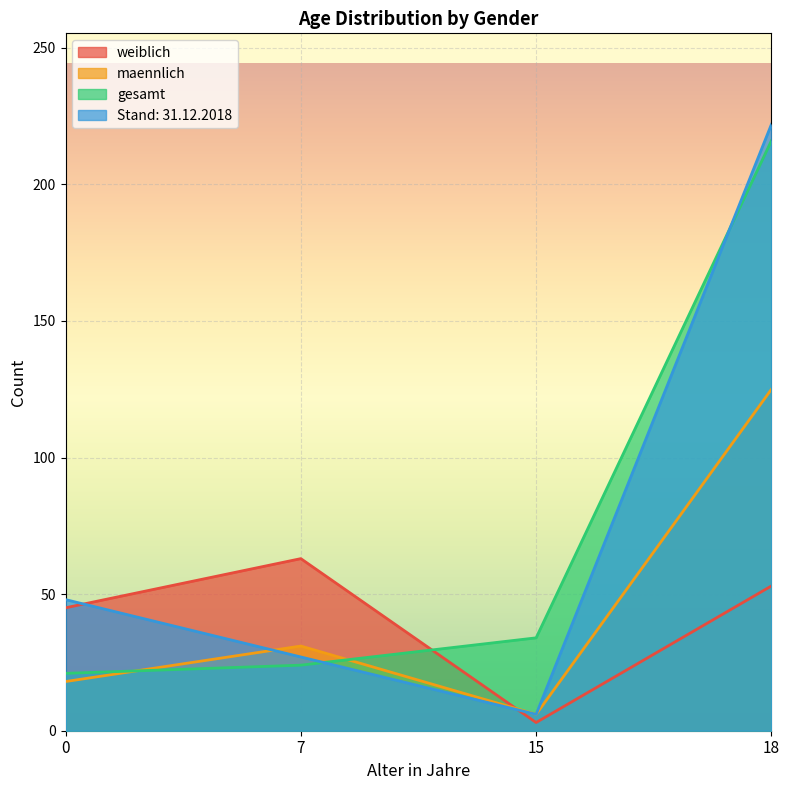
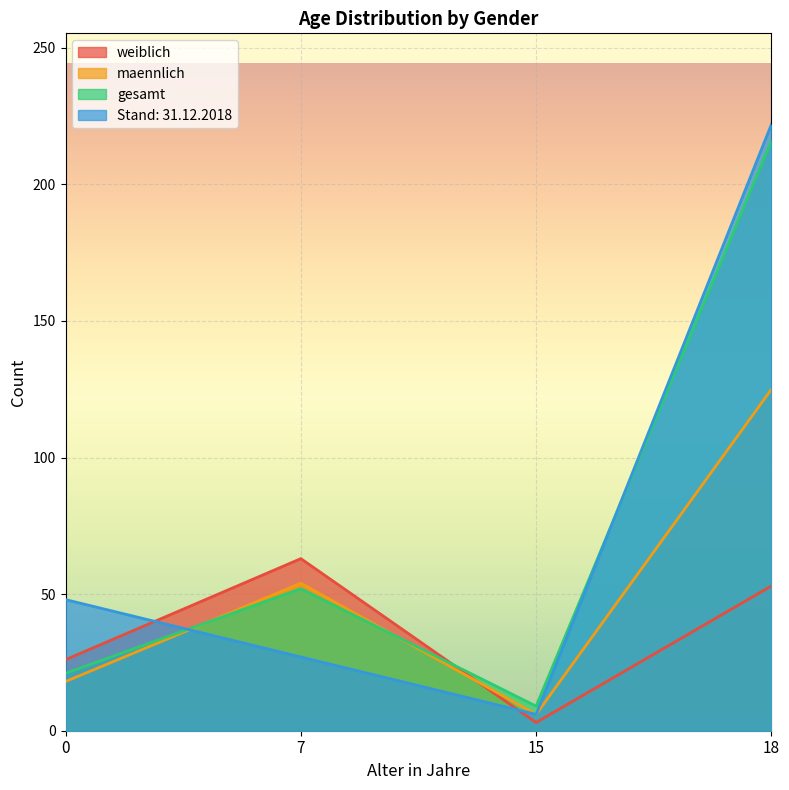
weiblich, 0: 45 -> 26
maennlich, 7: 31 -> 54
gesamt, 7: 24 -> 52
gesamt, 15: 34 -> 9
